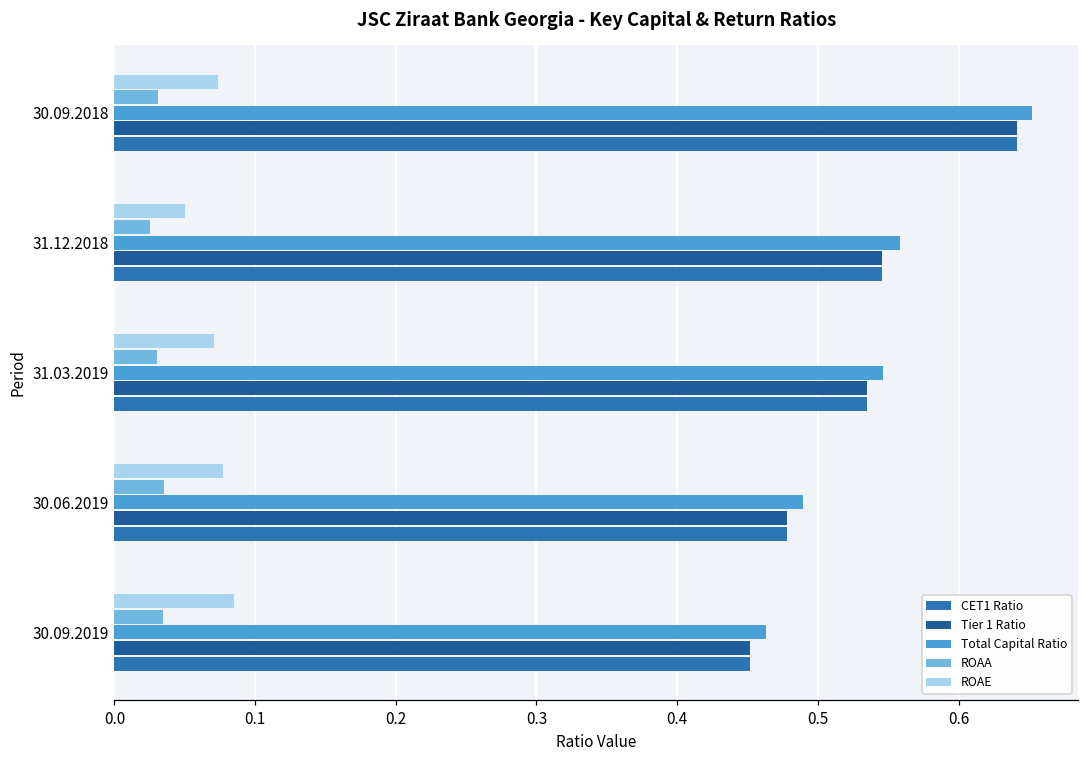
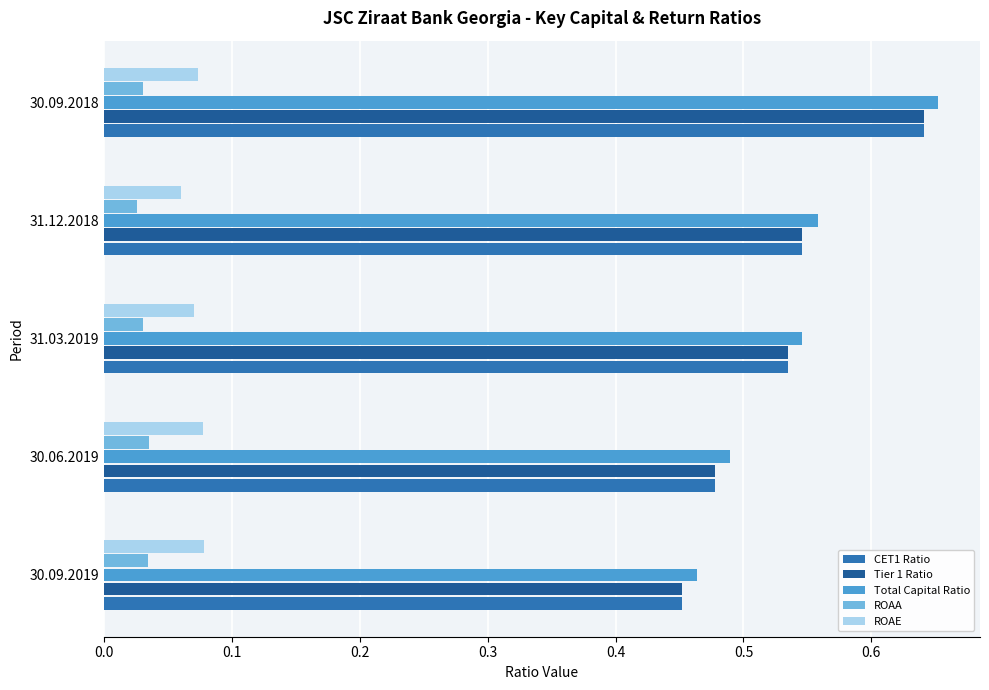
ROAE, 31.12.2018: 0.050 -> 0.060
ROAE, 30.09.2019: 0.085 -> 0.078
